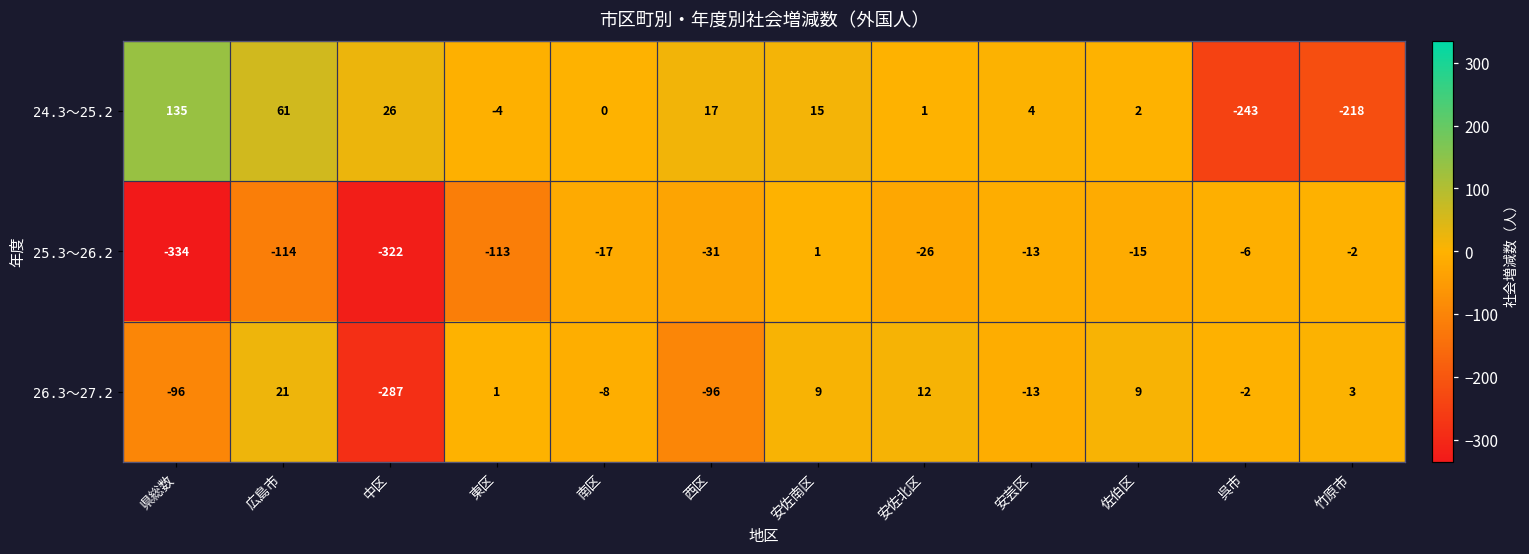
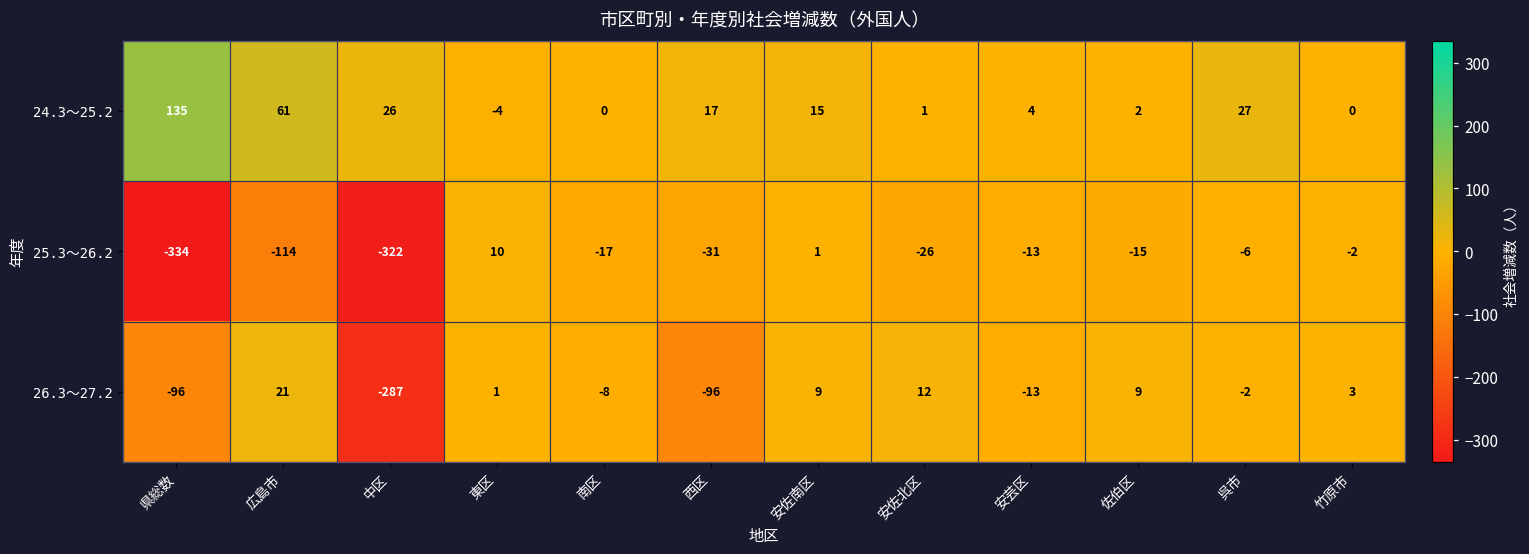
24.3～25.2, 呉市: -243 -> 27
24.3～25.2, 竹原市: -218 -> 0
25.3～26.2, 東区: -113 -> 10
